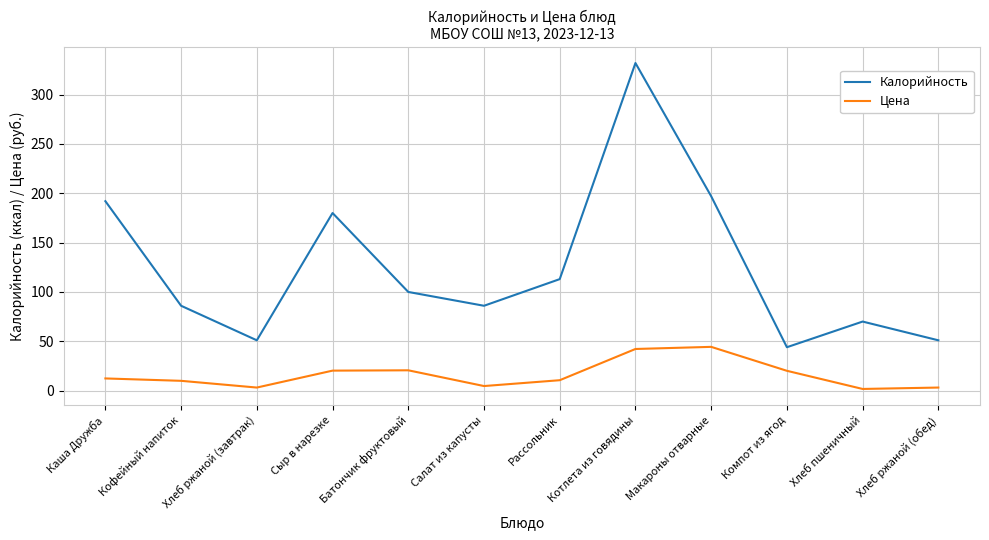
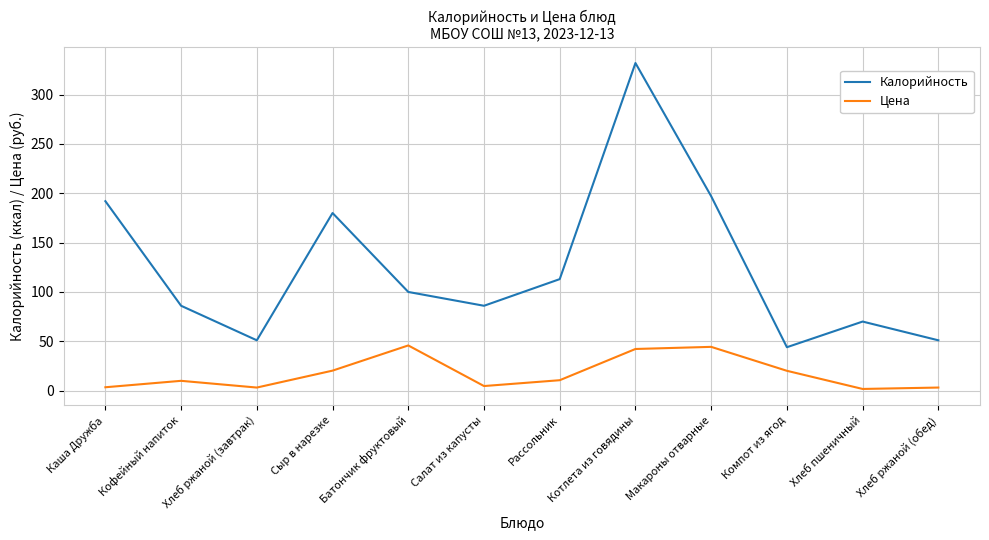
Цена, Каша Дружба: 10 -> 0
Цена, Батончик фруктовый: 20 -> 50
